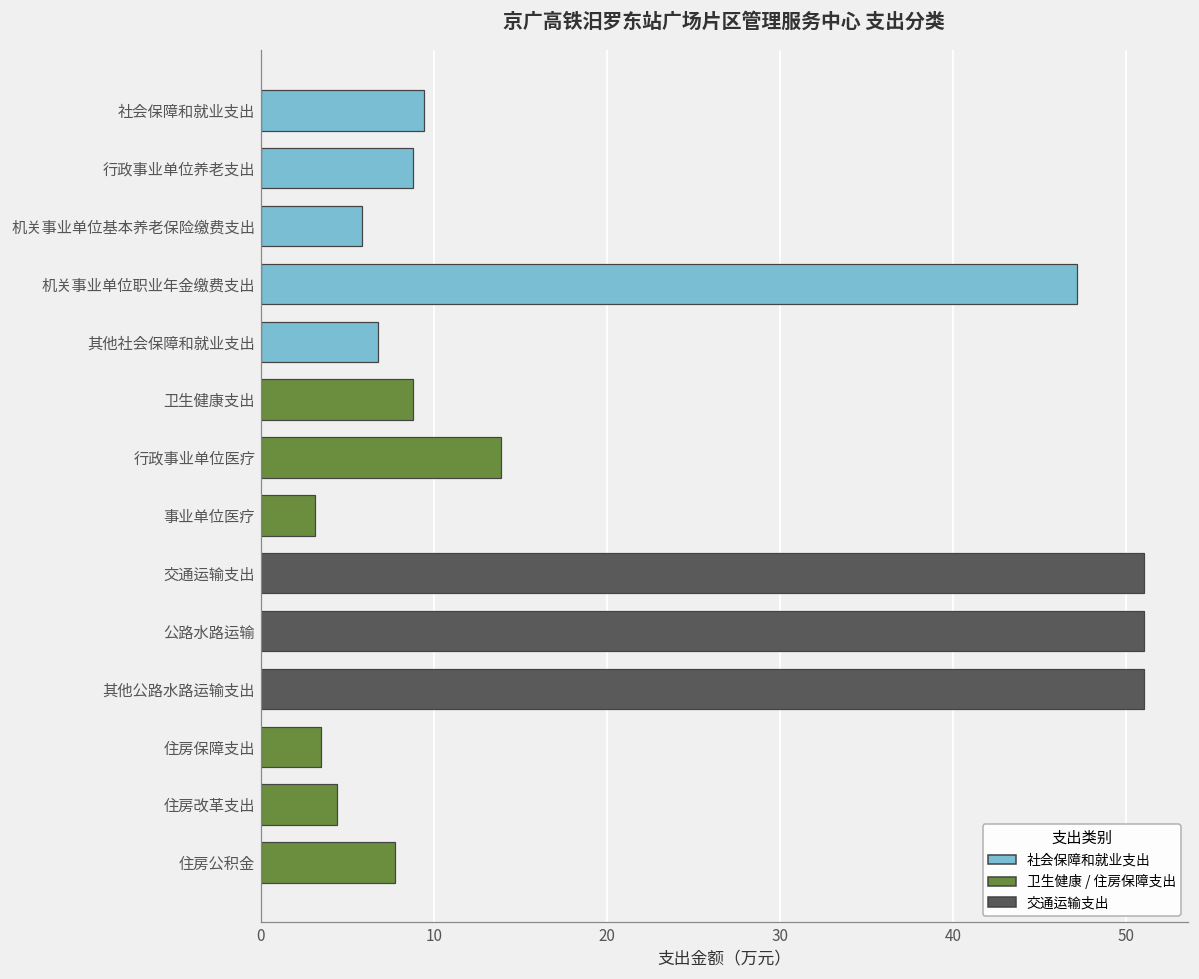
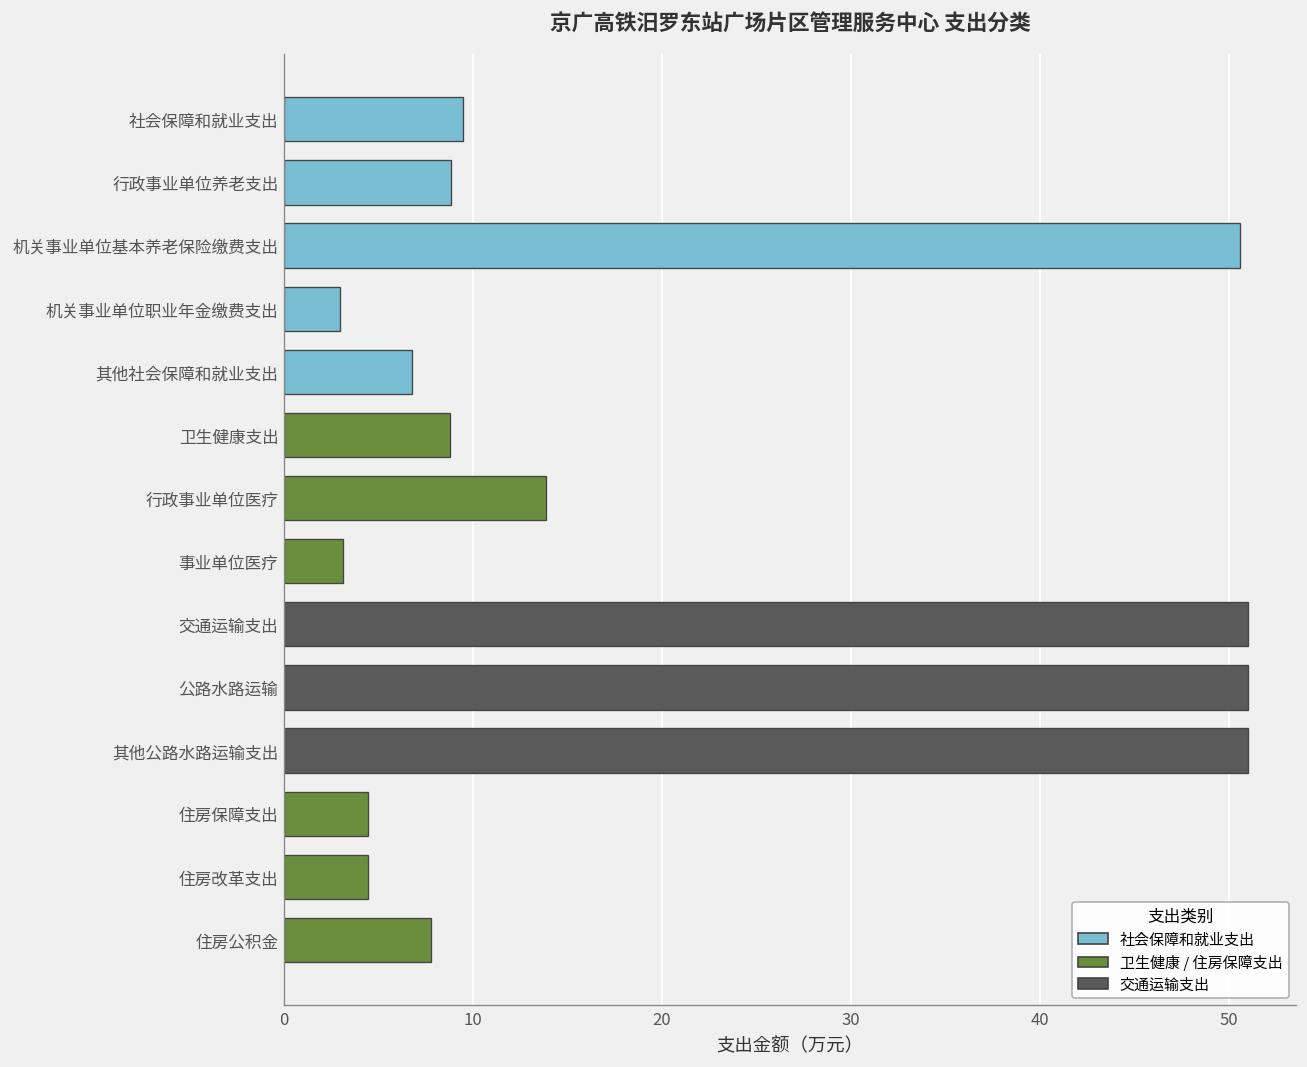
机关事业单位基本养老保险缴费支出: 5.9 -> 50.6
机关事业单位职业年金缴费支出: 47.1 -> 2.9
住房保障支出: 3.5 -> 4.4
